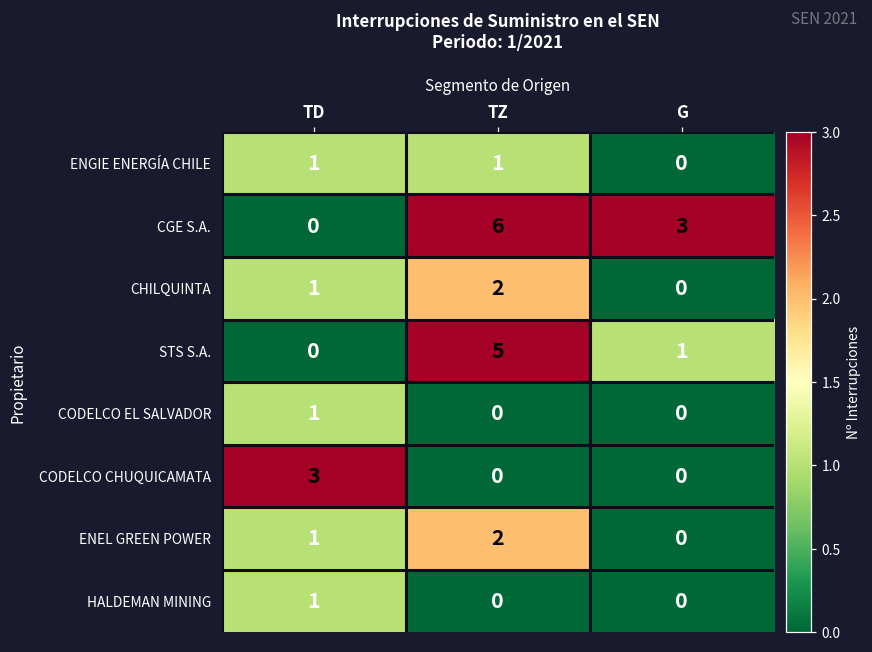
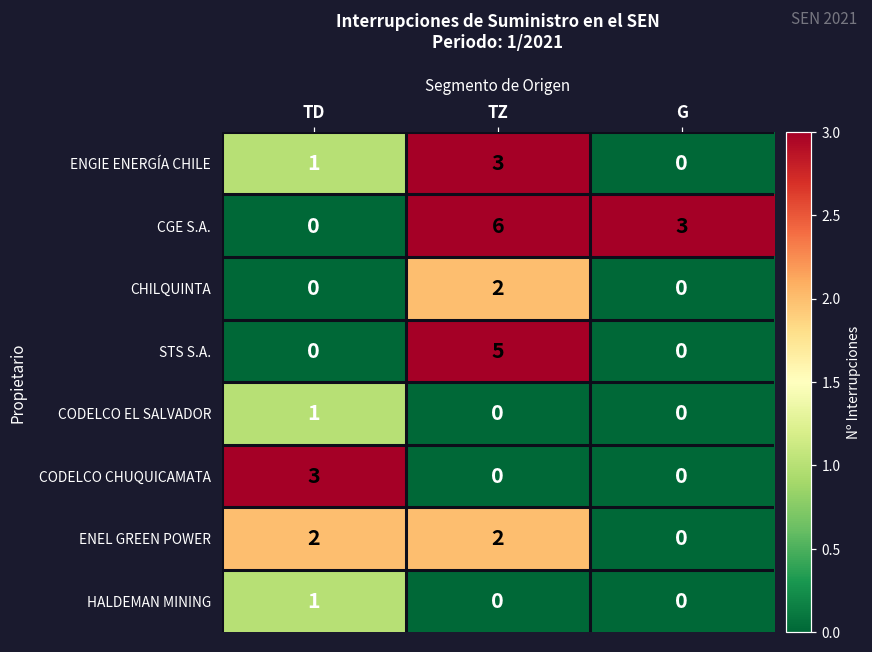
ENGIE ENERGÍA CHILE, TZ: 1 -> 3
CHILQUINTA, TD: 1 -> 0
STS S.A., G: 1 -> 0
ENEL GREEN POWER, TD: 1 -> 2
